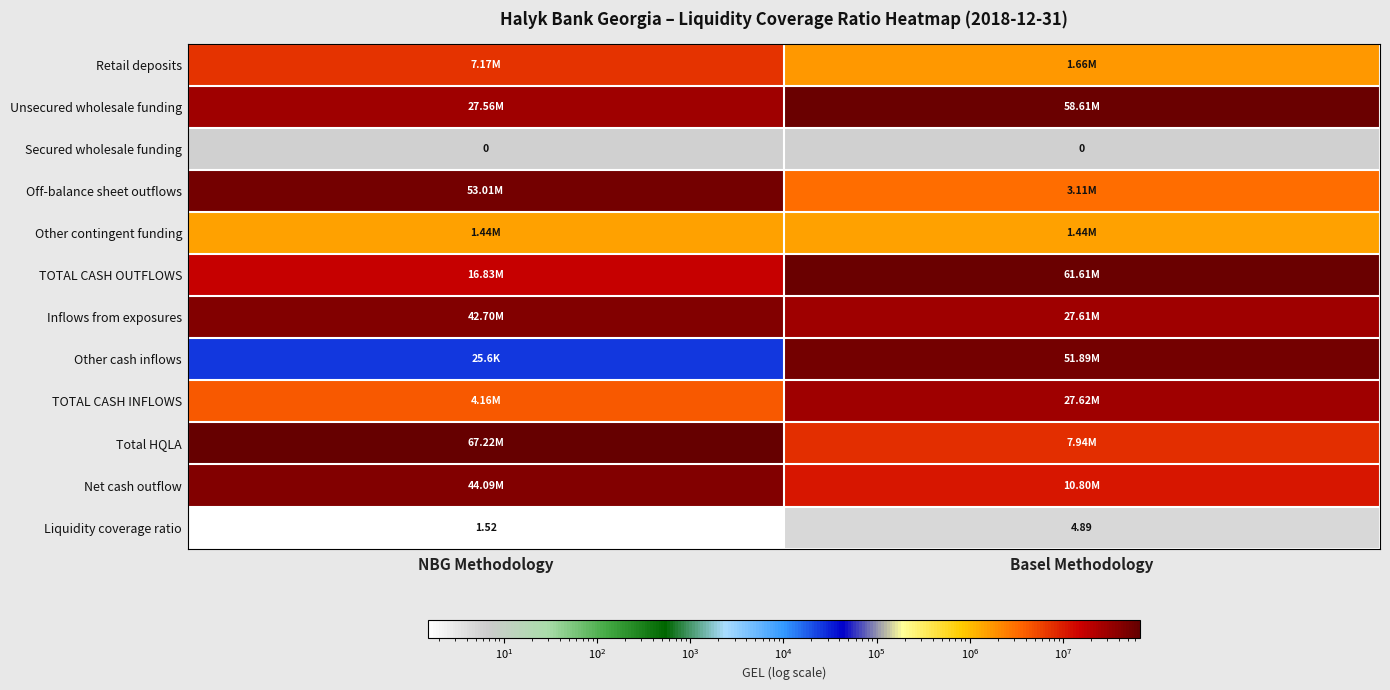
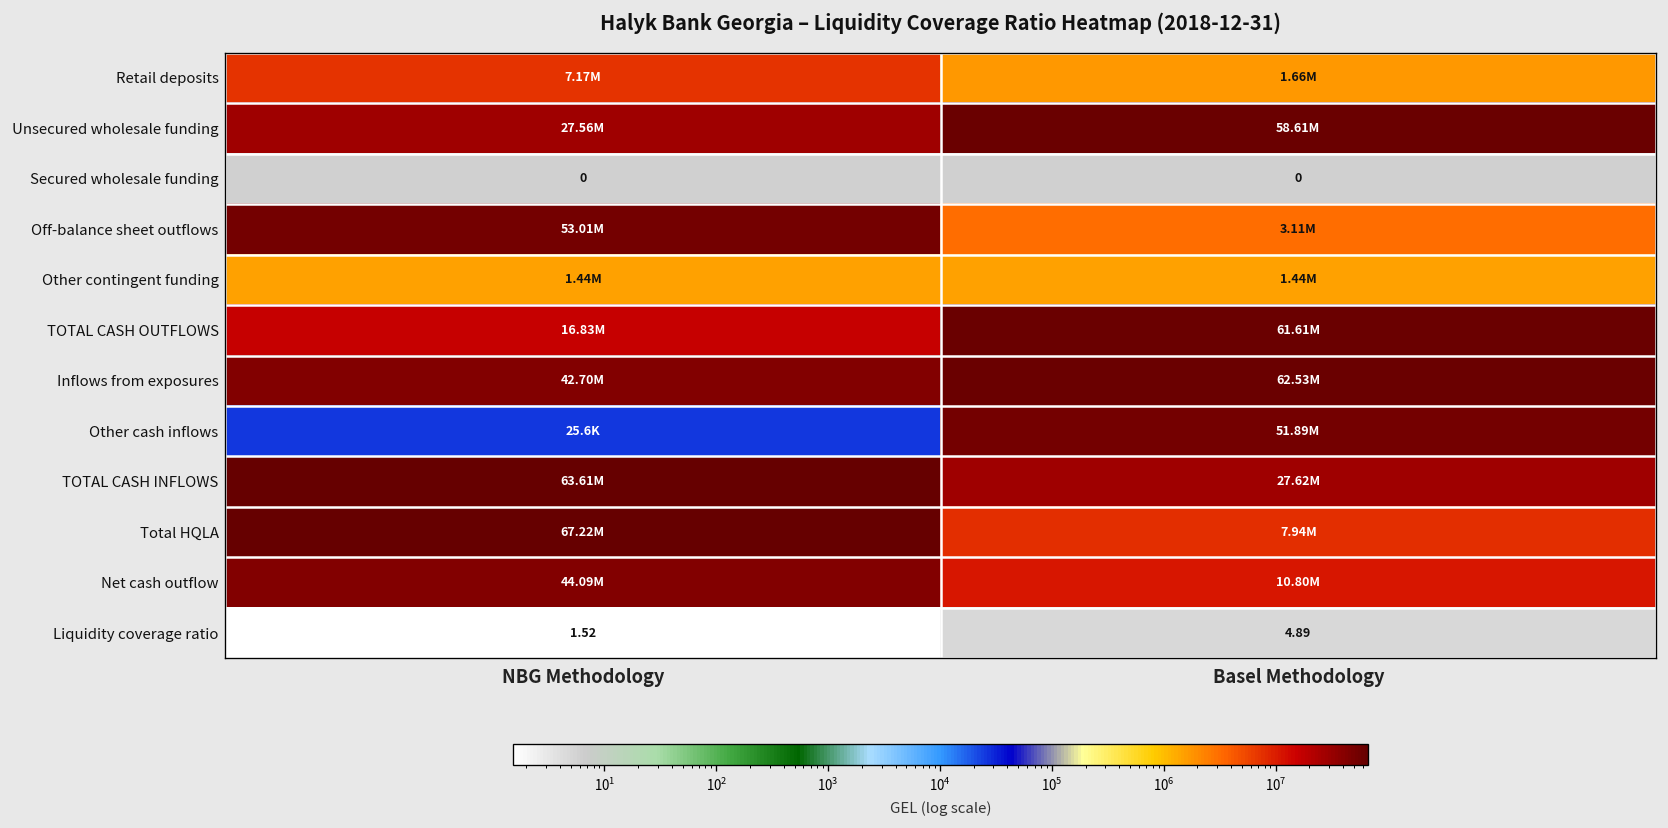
Inflows from exposures, Basel Methodology: 27.61M -> 62.53M
TOTAL CASH INFLOWS, NBG Methodology: 4.16M -> 63.61M
